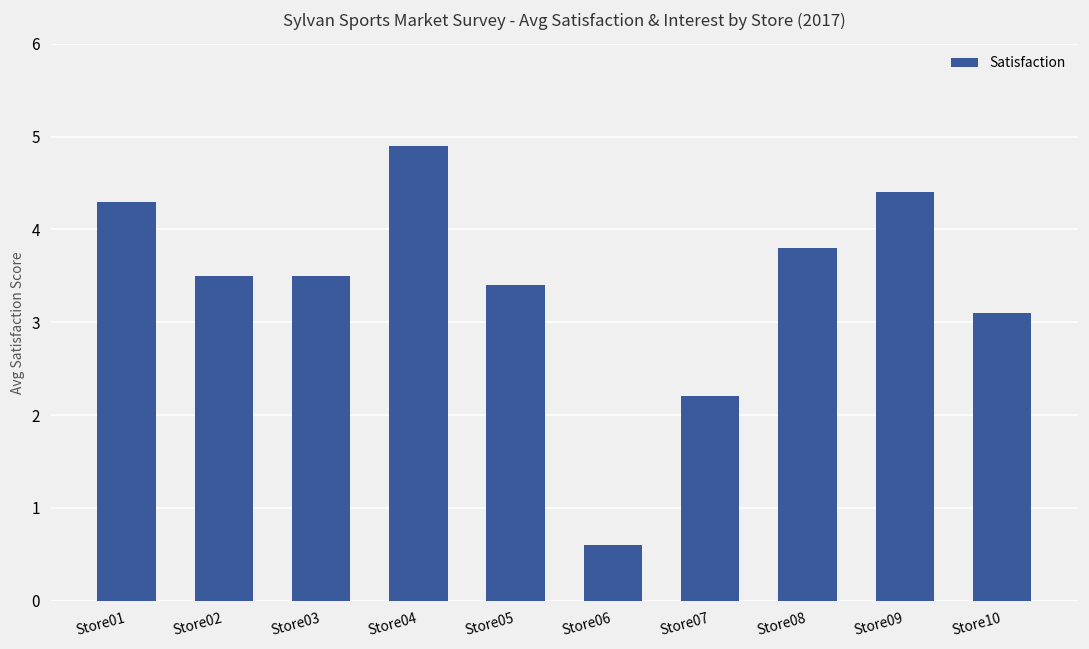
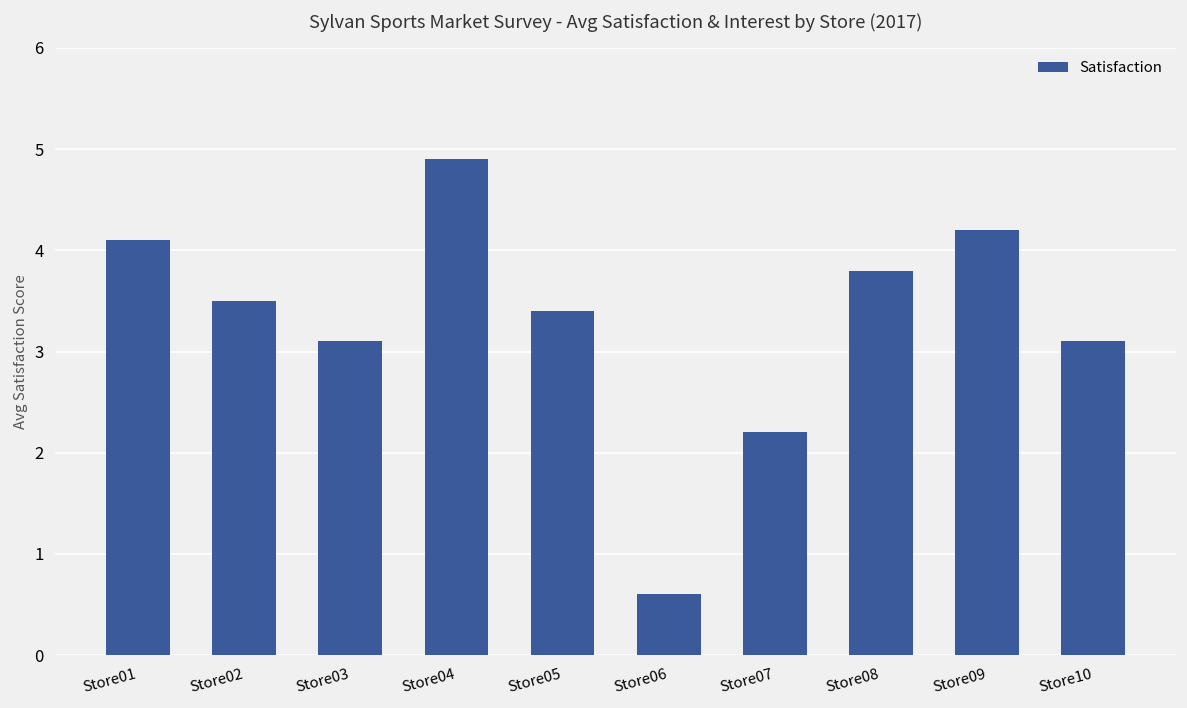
Store01: 4.3 -> 4.1
Store03: 3.5 -> 3.1
Store09: 4.4 -> 4.2
